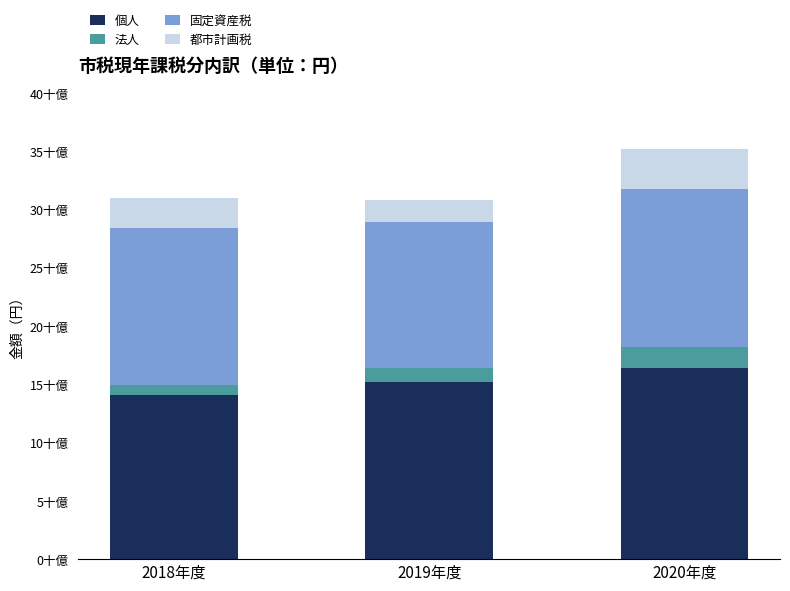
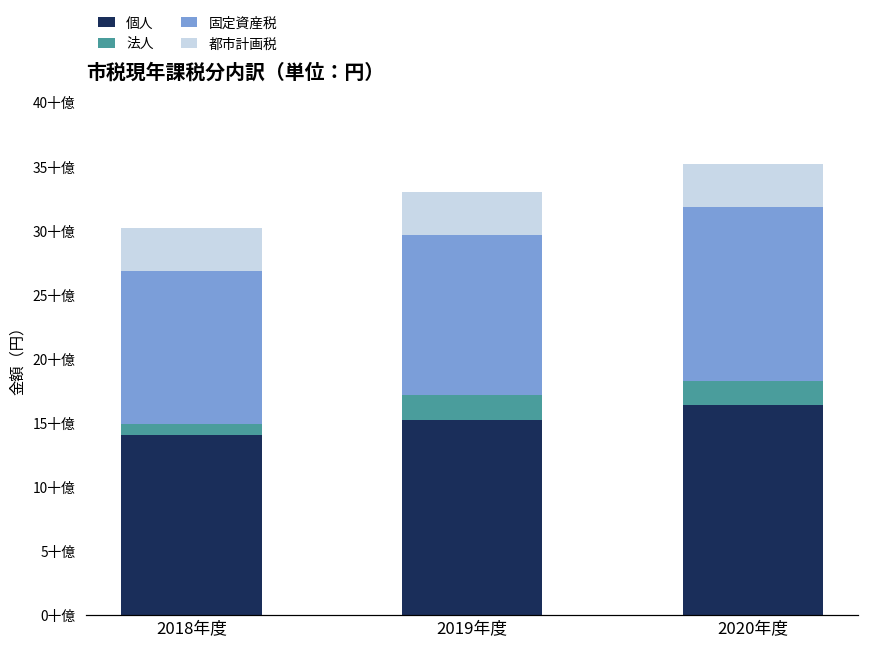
固定資産税, 2018年度: 13.5十億 -> 11.9十億
都市計画税, 2018年度: 2.5十億 -> 3.4十億
法人, 2019年度: 1.2十億 -> 1.9十億
都市計画税, 2019年度: 1.9十億 -> 3.4十億
